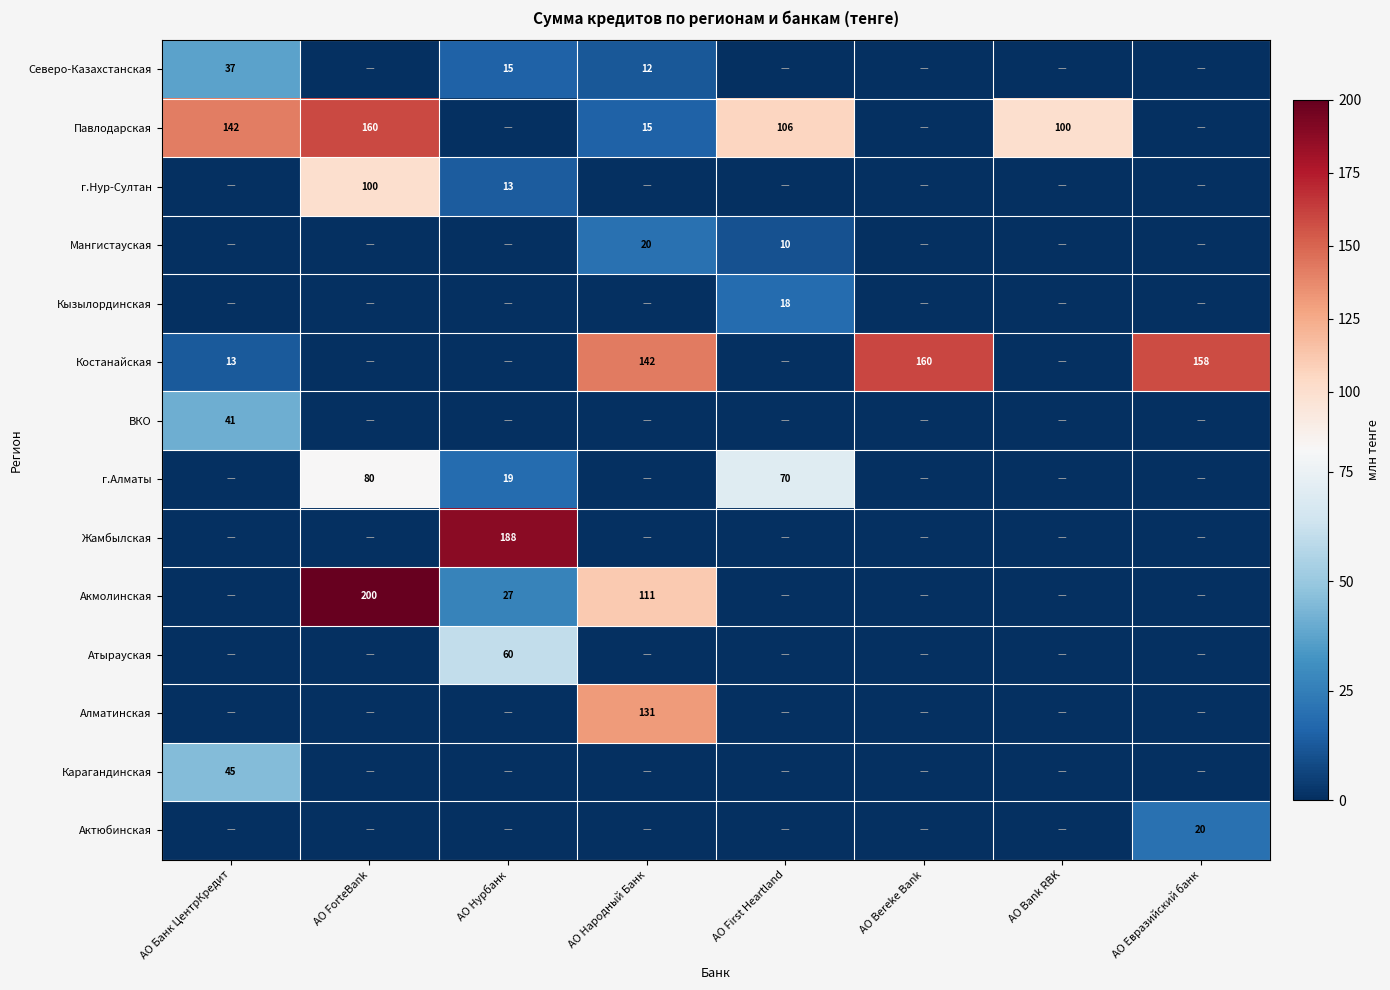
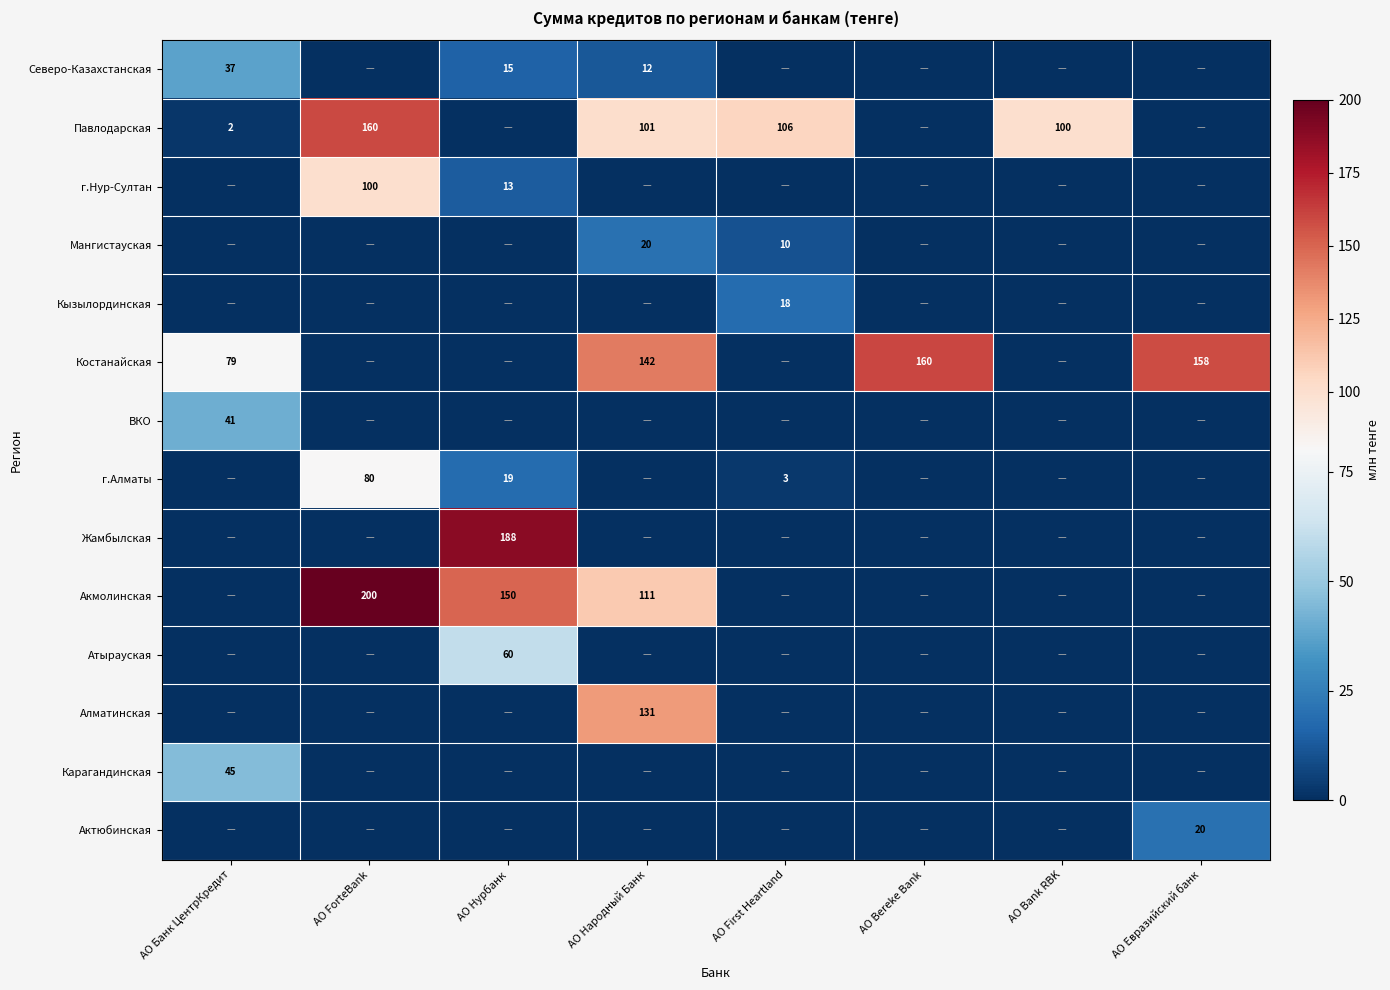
Павлодарская, АО Банк ЦентрКредит: 142 -> 2
Павлодарская, АО Народный Банк: 15 -> 101
Костанайская, АО Банк ЦентрКредит: 13 -> 79
г.Алматы, АО First Heartland: 70 -> 3
Акмолинская, АО Нурбанк: 27 -> 150
